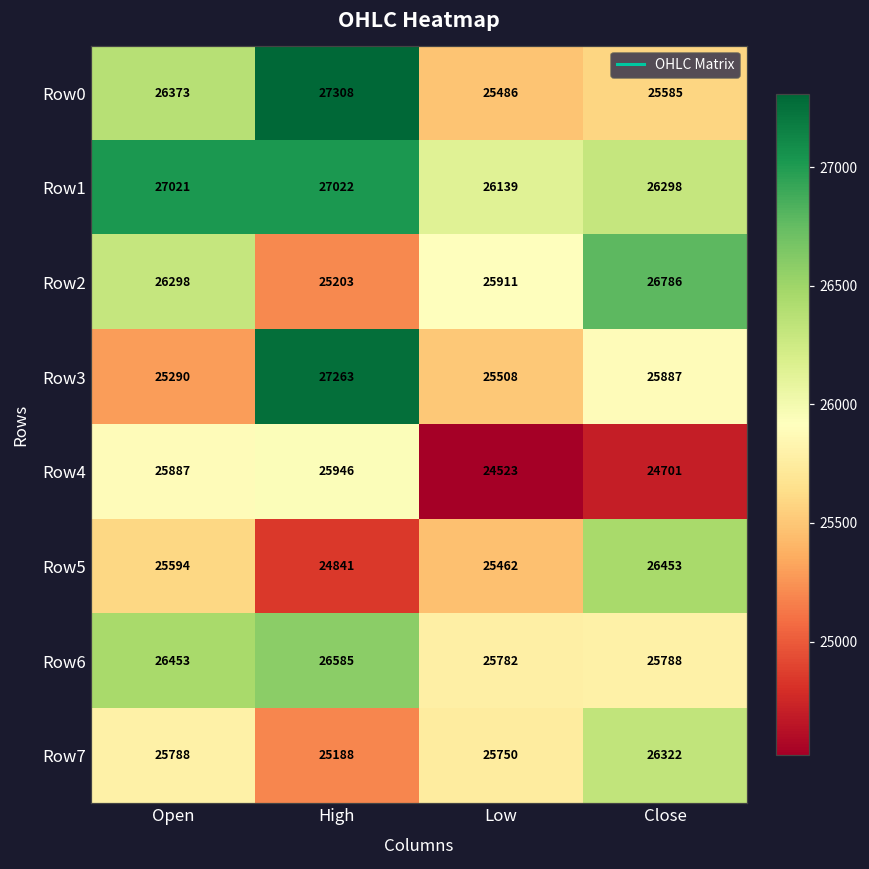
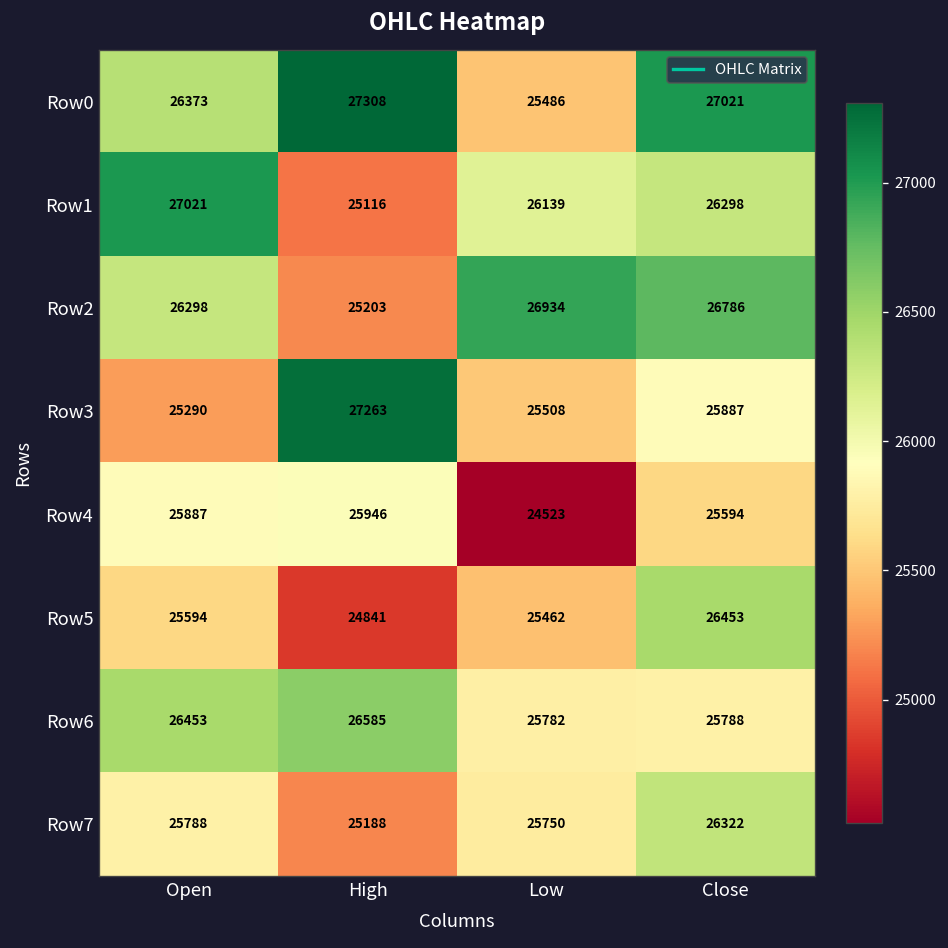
Row0, Close: 25585 -> 27021
Row1, High: 27022 -> 25116
Row2, Low: 25911 -> 26934
Row4, Close: 24701 -> 25594
